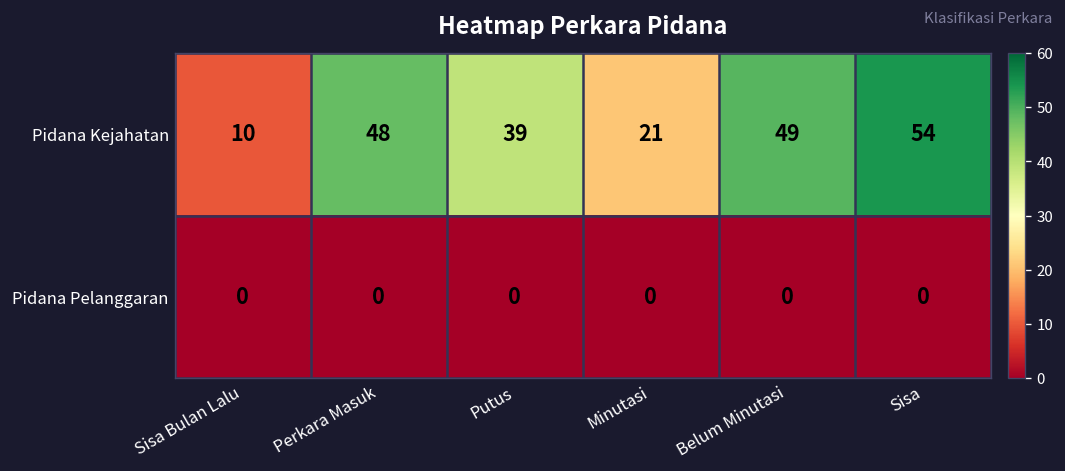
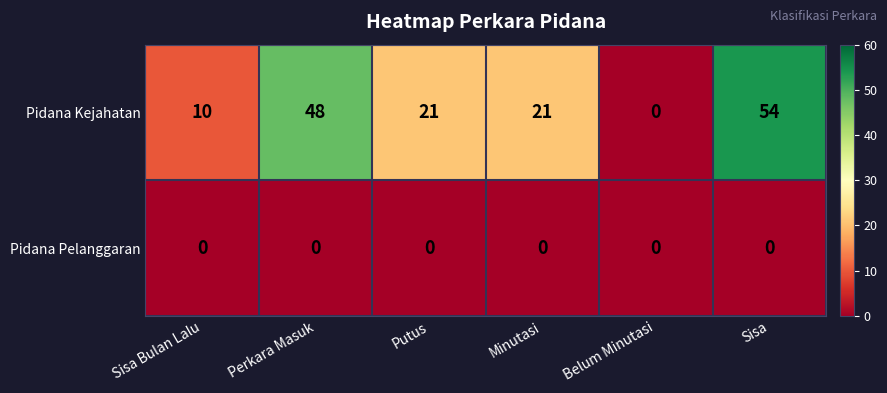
Pidana Kejahatan, Putus: 39 -> 21
Pidana Kejahatan, Belum Minutasi: 49 -> 0
